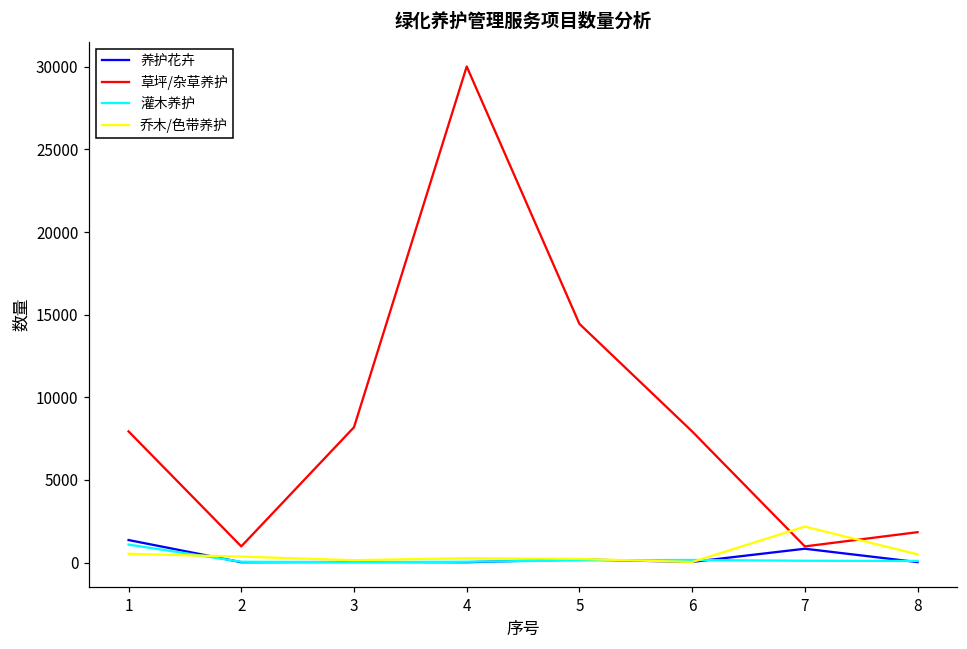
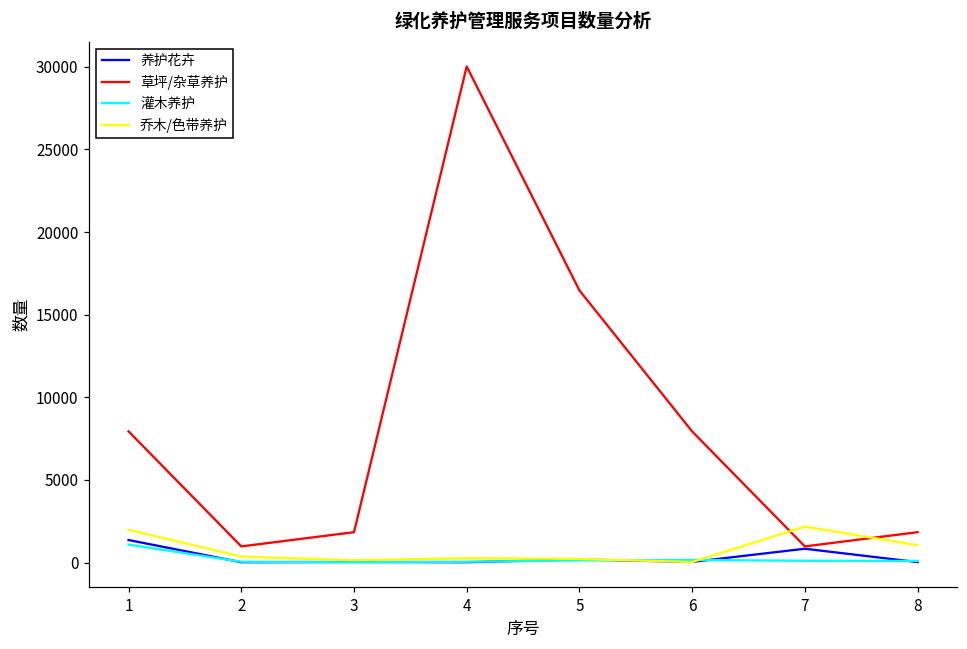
乔木/色带养护, 1: 500 -> 2000
草坪/杂草养护, 3: 8200 -> 1800
草坪/杂草养护, 5: 14400 -> 16500
乔木/色带养护, 8: 500 -> 1000
